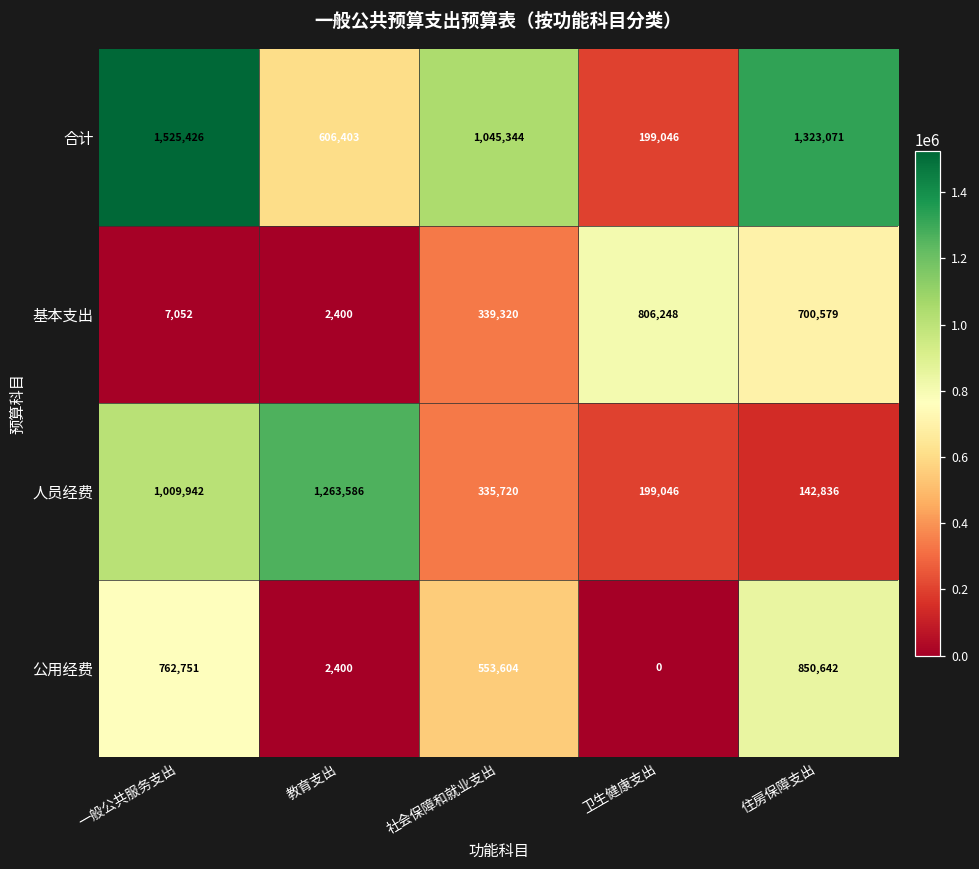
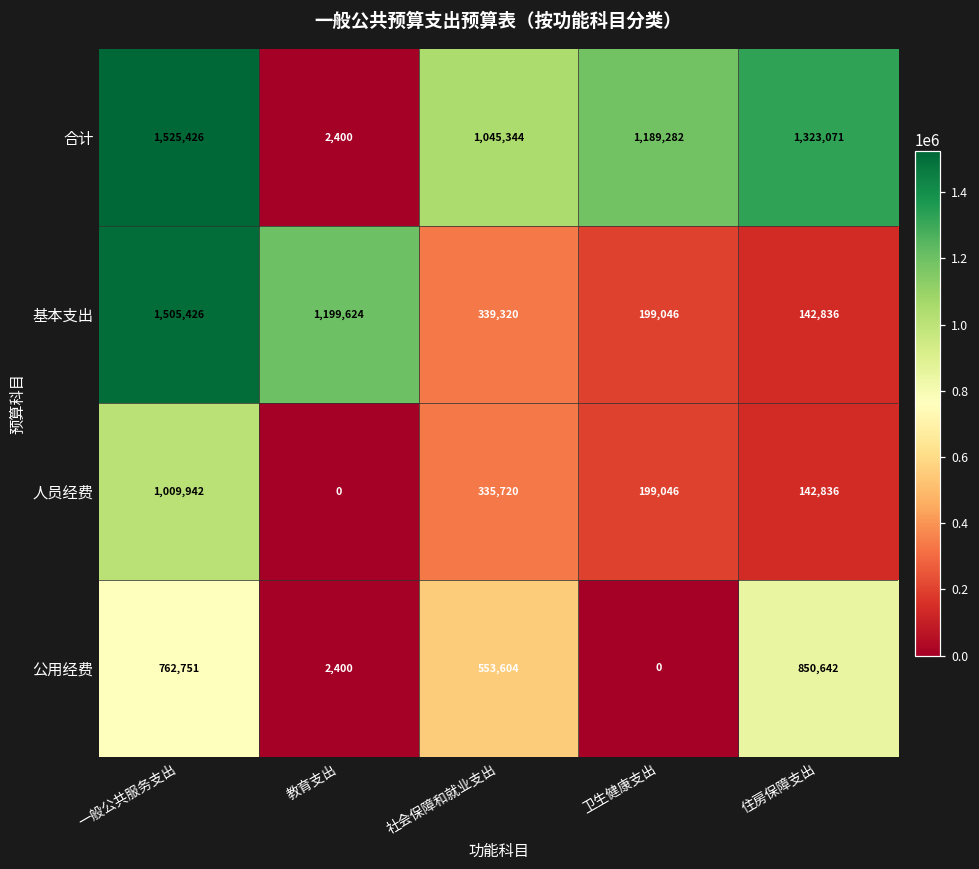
合计, 教育支出: 606,403 -> 2,400
合计, 卫生健康支出: 199,046 -> 1,189,282
基本支出, 一般公共服务支出: 7,052 -> 1,505,426
基本支出, 教育支出: 2,400 -> 1,199,624
基本支出, 卫生健康支出: 806,248 -> 199,046
基本支出, 住房保障支出: 700,579 -> 142,836
人员经费, 教育支出: 1,263,586 -> 0
